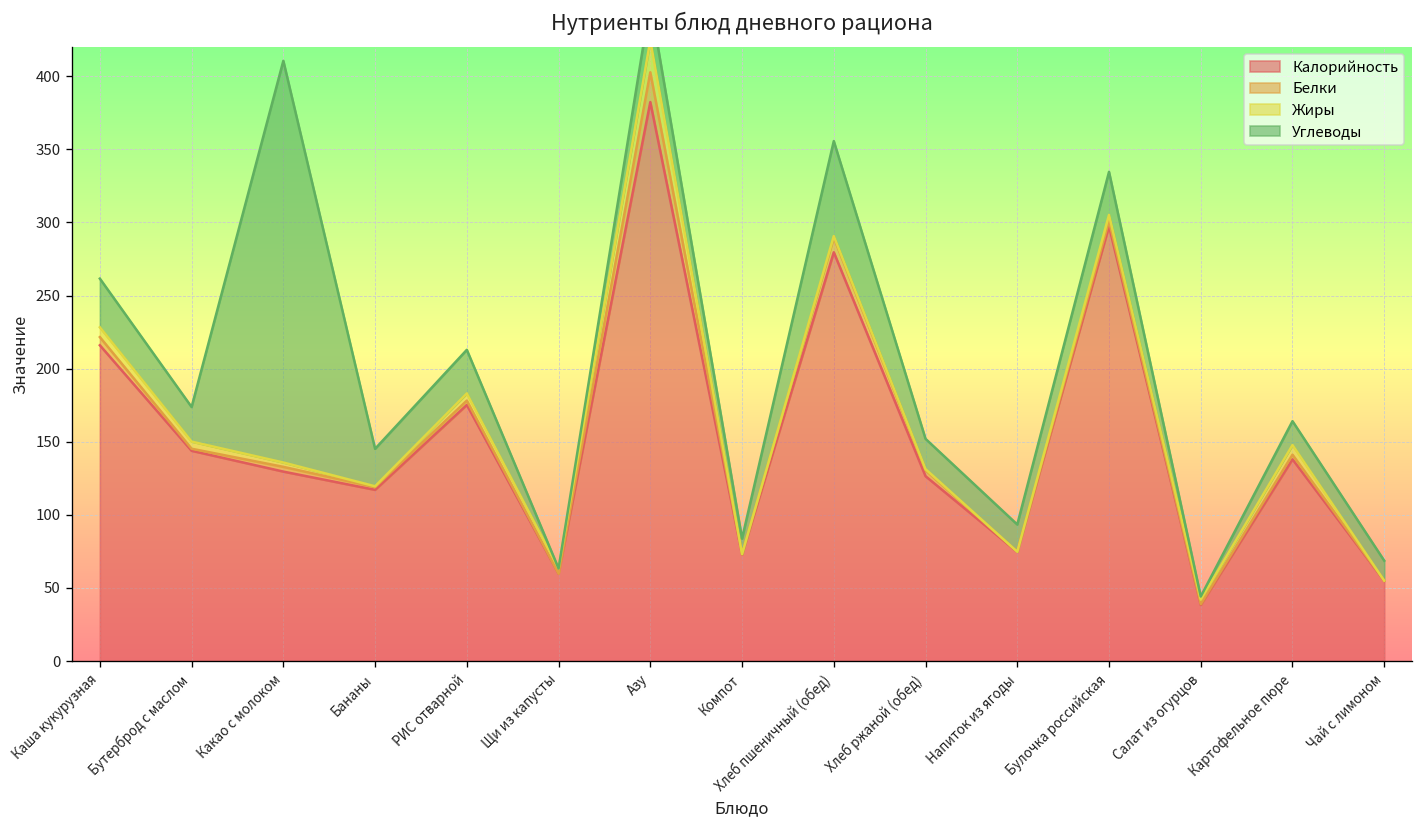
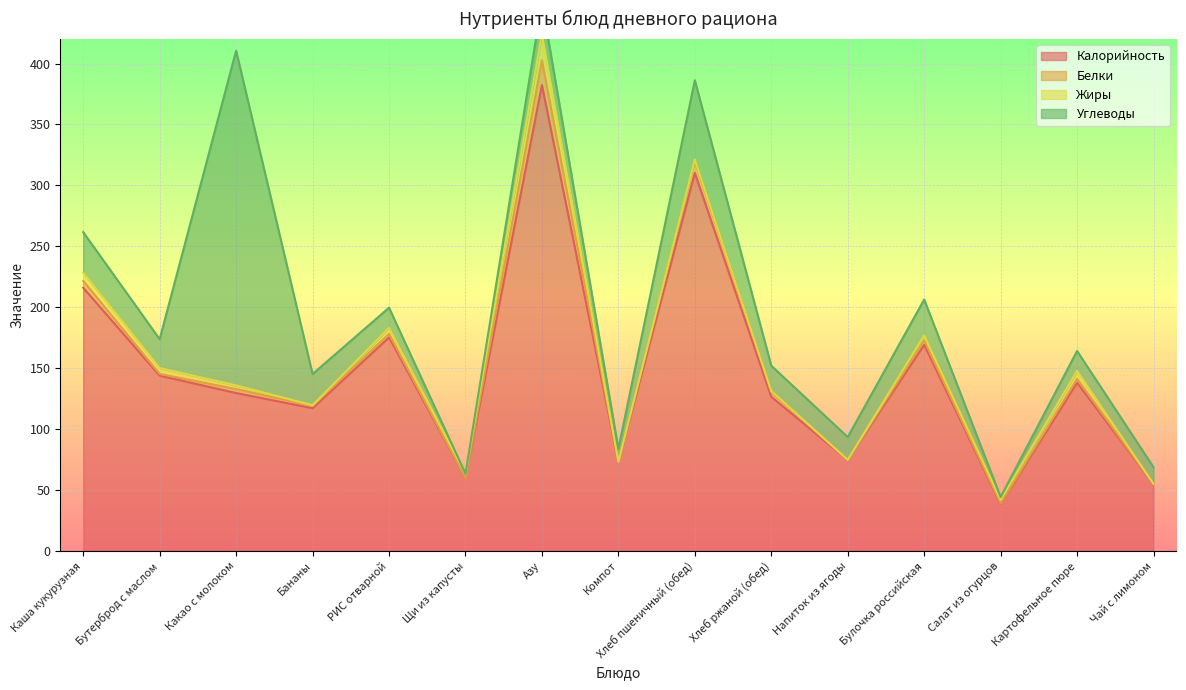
Углеводы, РИС отварной: 30 -> 17
Калорийность, Хлеб пшеничный (обед): 280 -> 310
Калорийность, Булочка российская: 297 -> 169
